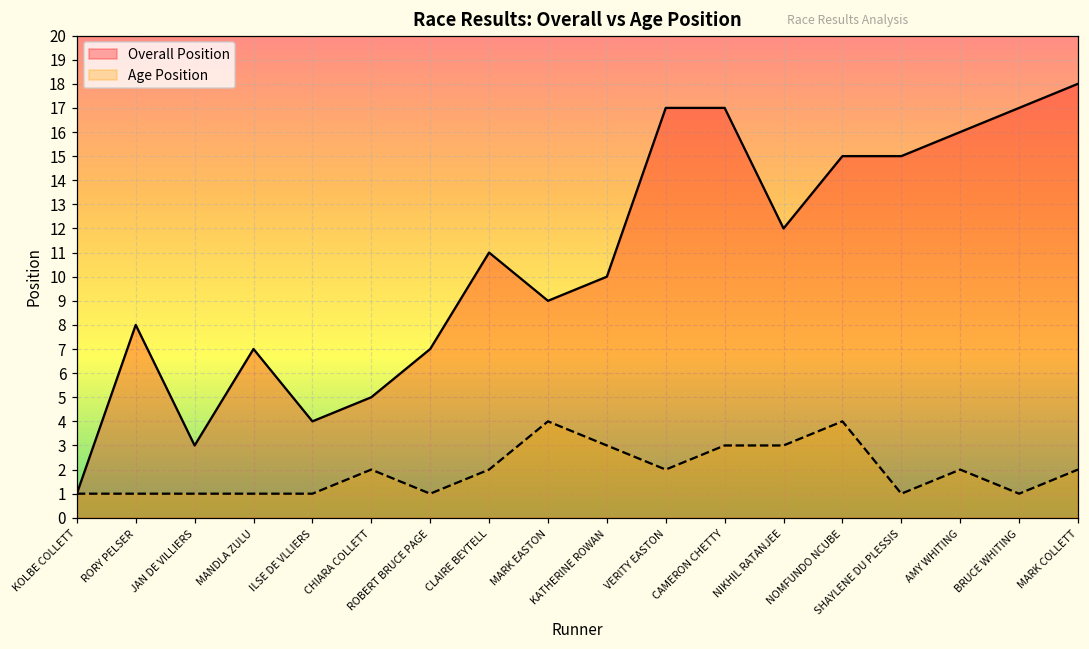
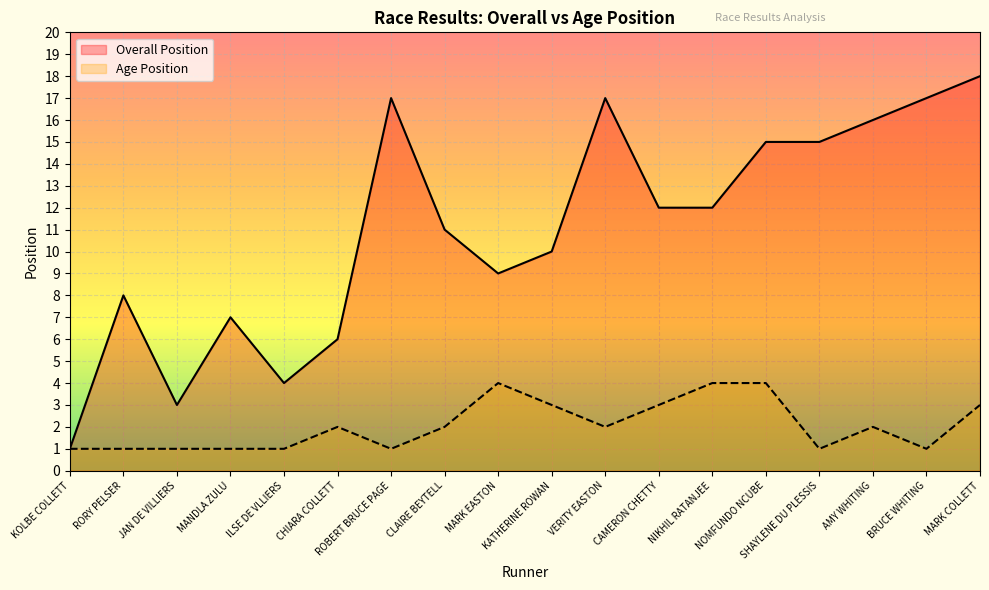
Overall Position, CHIARA COLLETT: 5 -> 6
Overall Position, ROBERT BRUCE PAGE: 7 -> 17
Overall Position, CAMERON CHETTY: 17 -> 12
Age Position, NIKHIL RATANJEE: 3 -> 4
Age Position, MARK COLLETT: 2 -> 3
